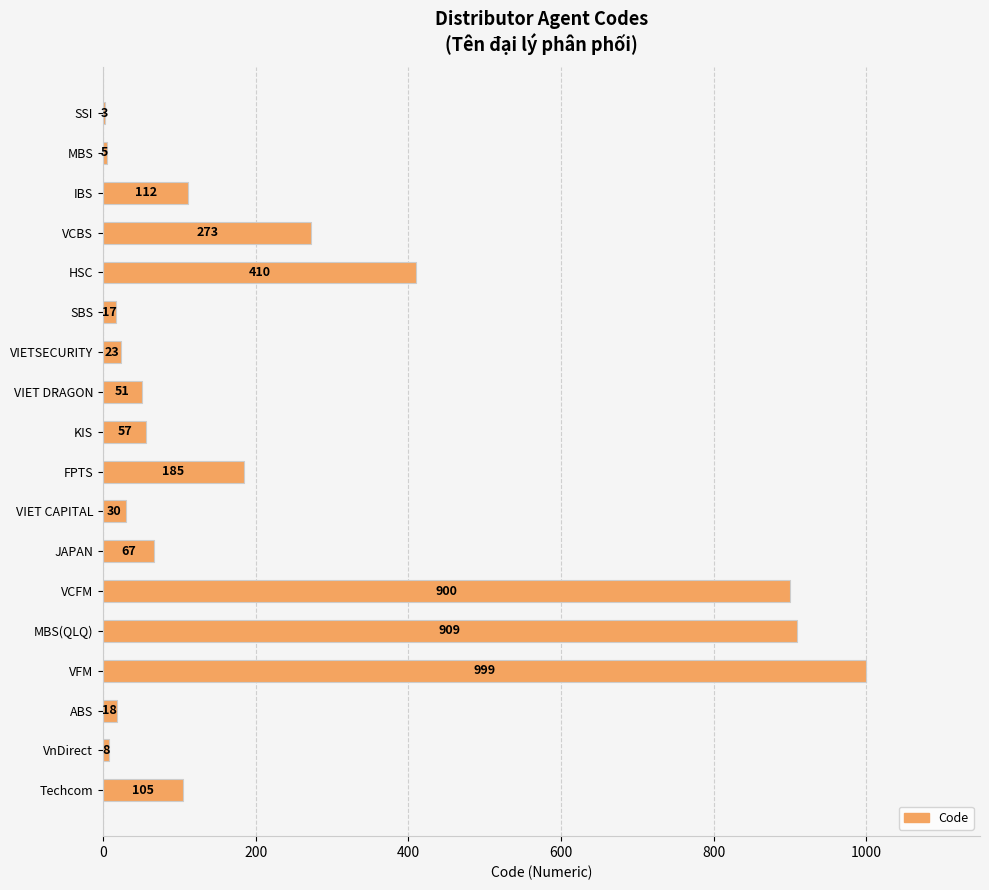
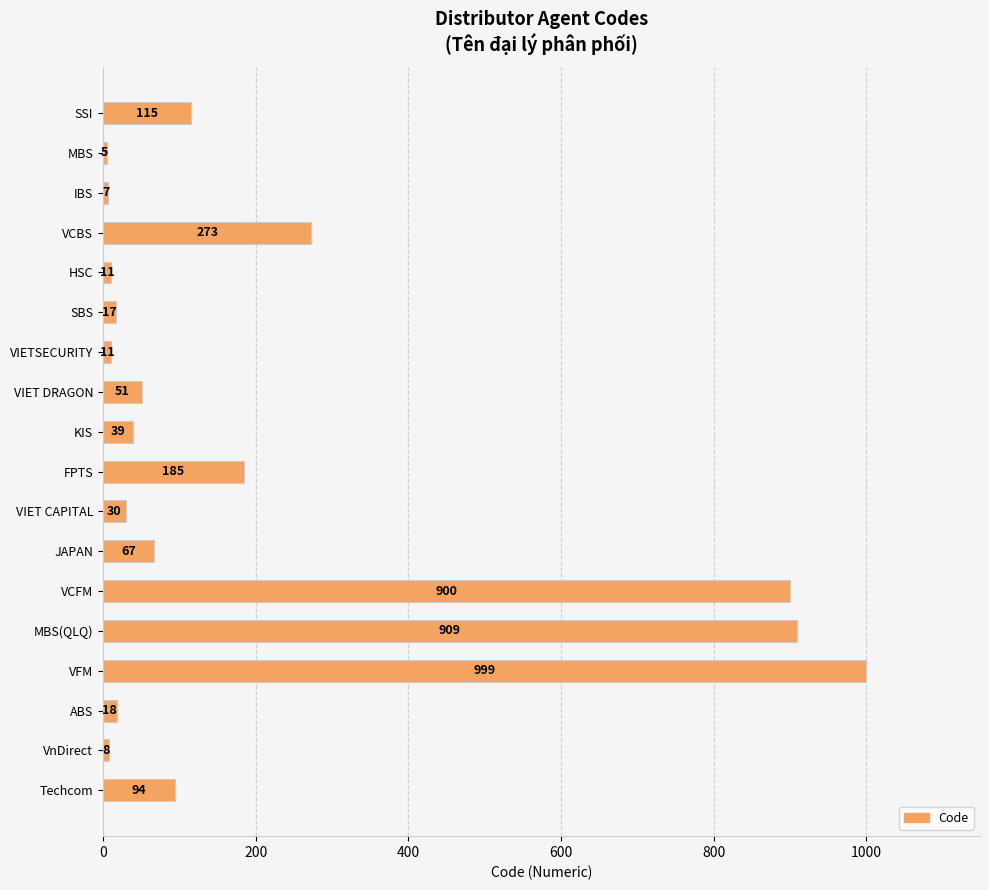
SSI: 3 -> 115
IBS: 112 -> 7
HSC: 410 -> 11
VIETSECURITY: 23 -> 11
KIS: 57 -> 39
Techcom: 105 -> 94
